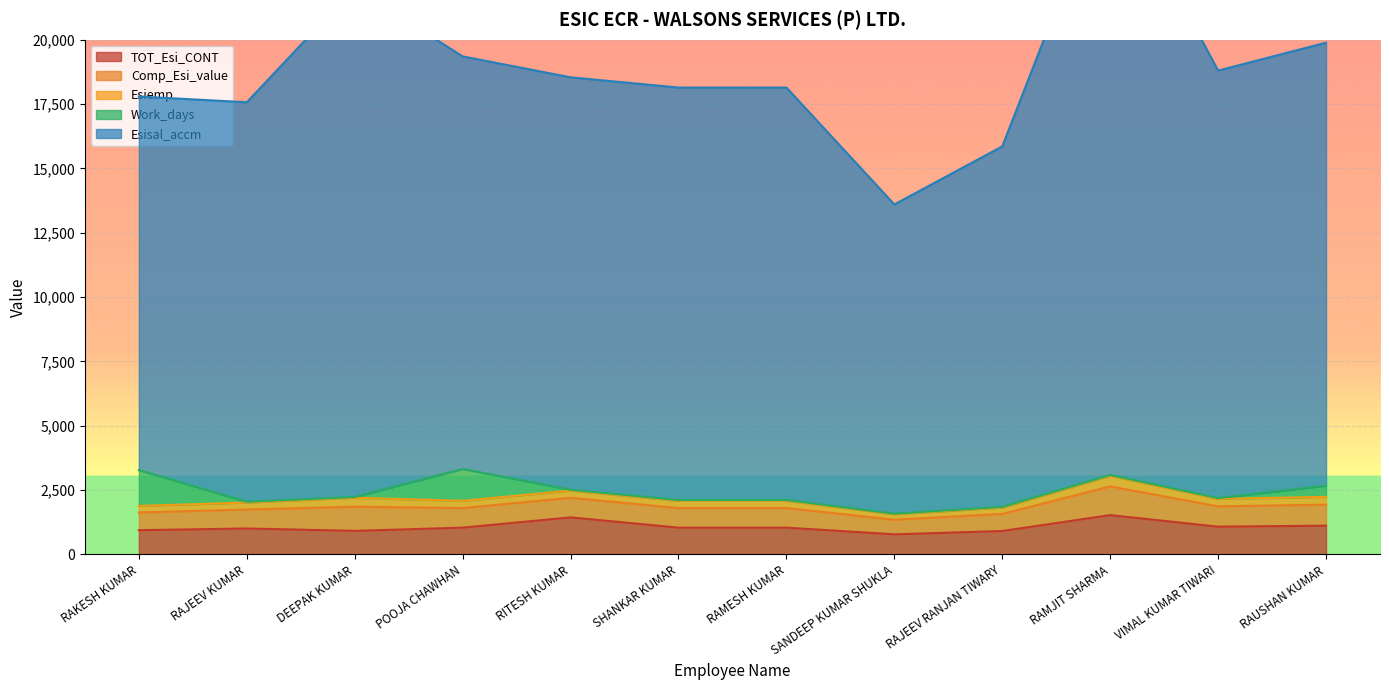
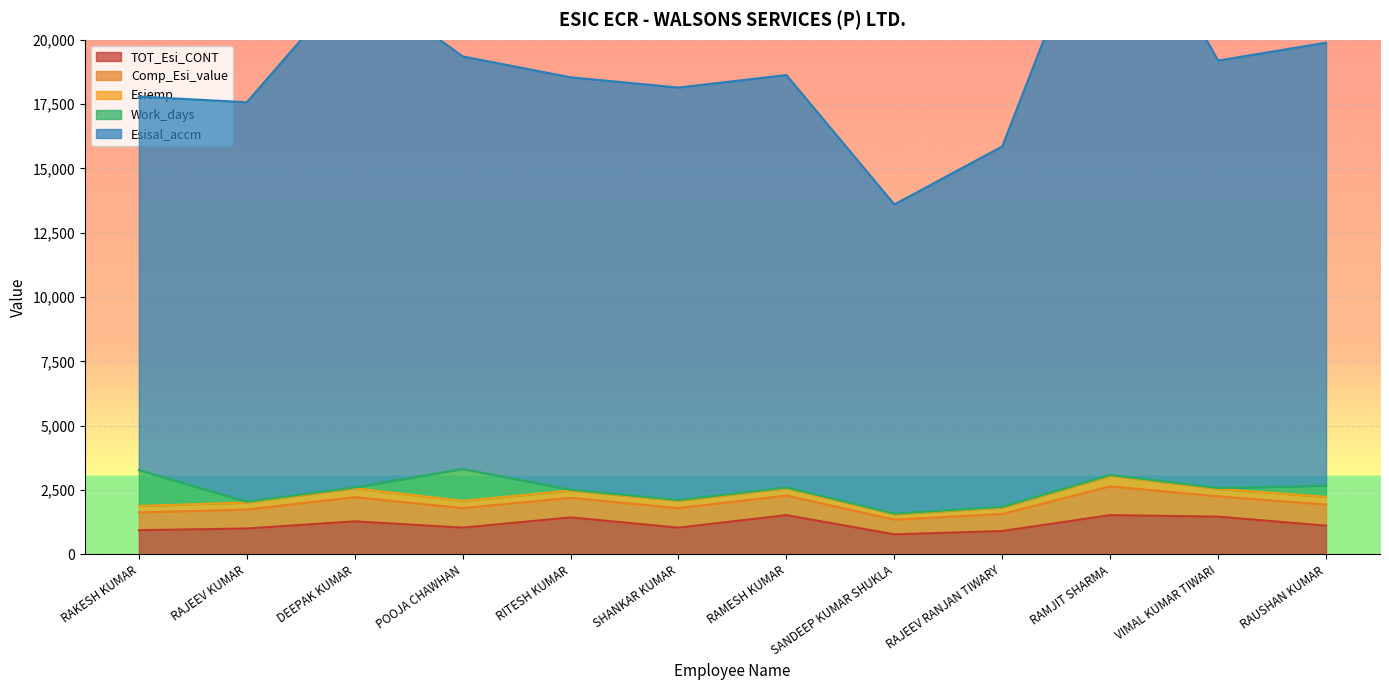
TOT_Esi_CONT, DEEPAK KUMAR: 900 -> 1,300
TOT_Esi_CONT, RAMESH KUMAR: 1,000 -> 1,500
TOT_Esi_CONT, VIMAL KUMAR TIWARI: 1,100 -> 1,500
